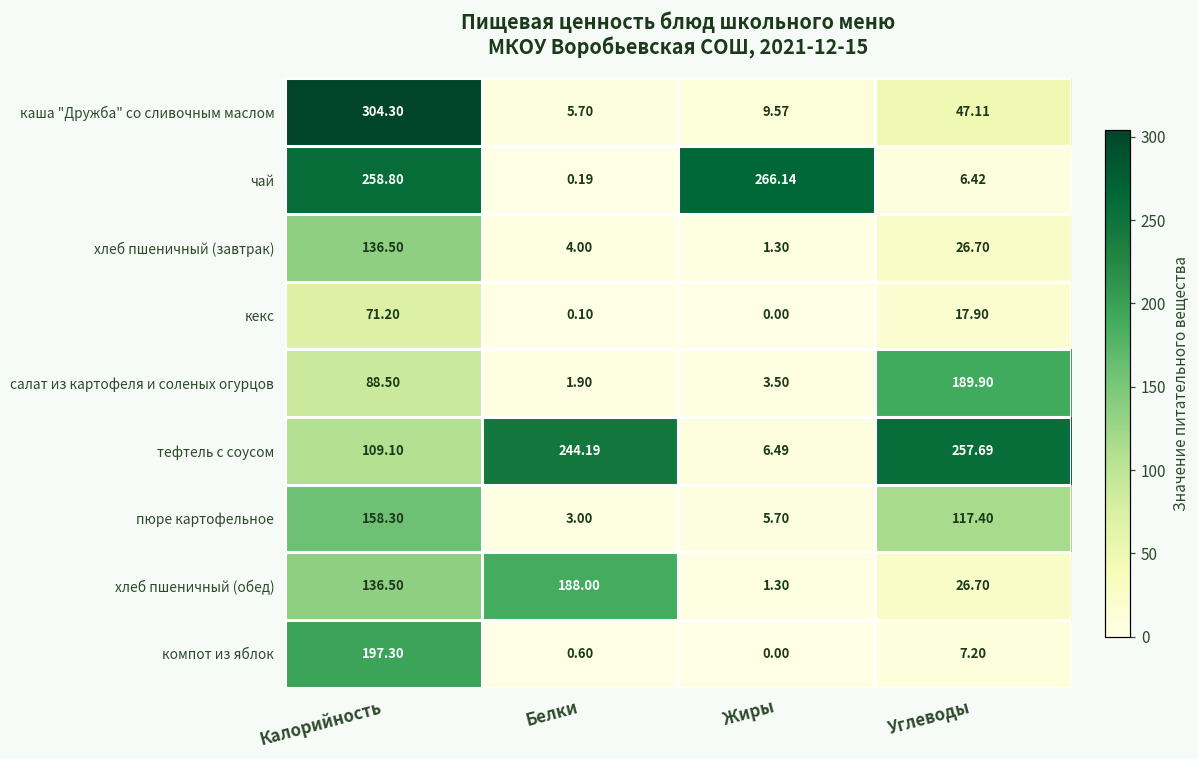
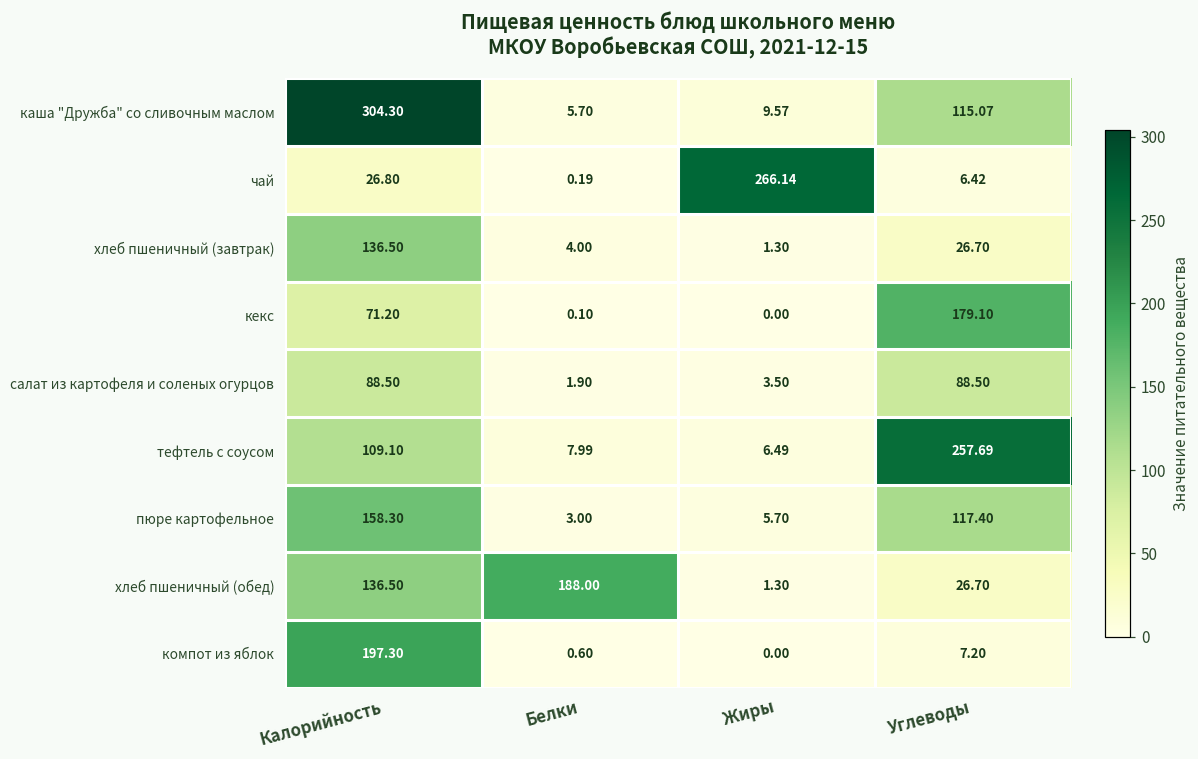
каша "Дружба" со сливочным маслом, Углеводы: 47.11 -> 115.07
чай, Калорийность: 258.80 -> 26.80
кекс, Углеводы: 17.90 -> 179.10
салат из картофеля и соленых огурцов, Углеводы: 189.90 -> 88.50
тефтель с соусом, Белки: 244.19 -> 7.99
